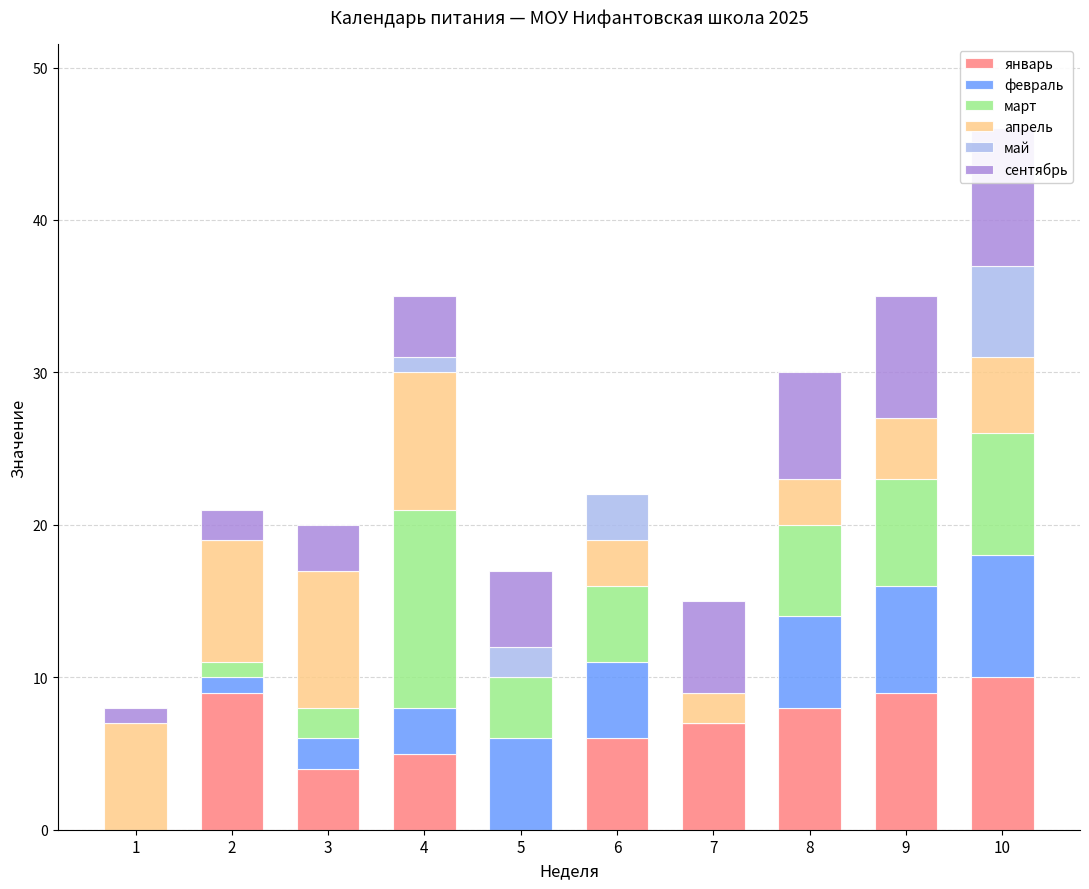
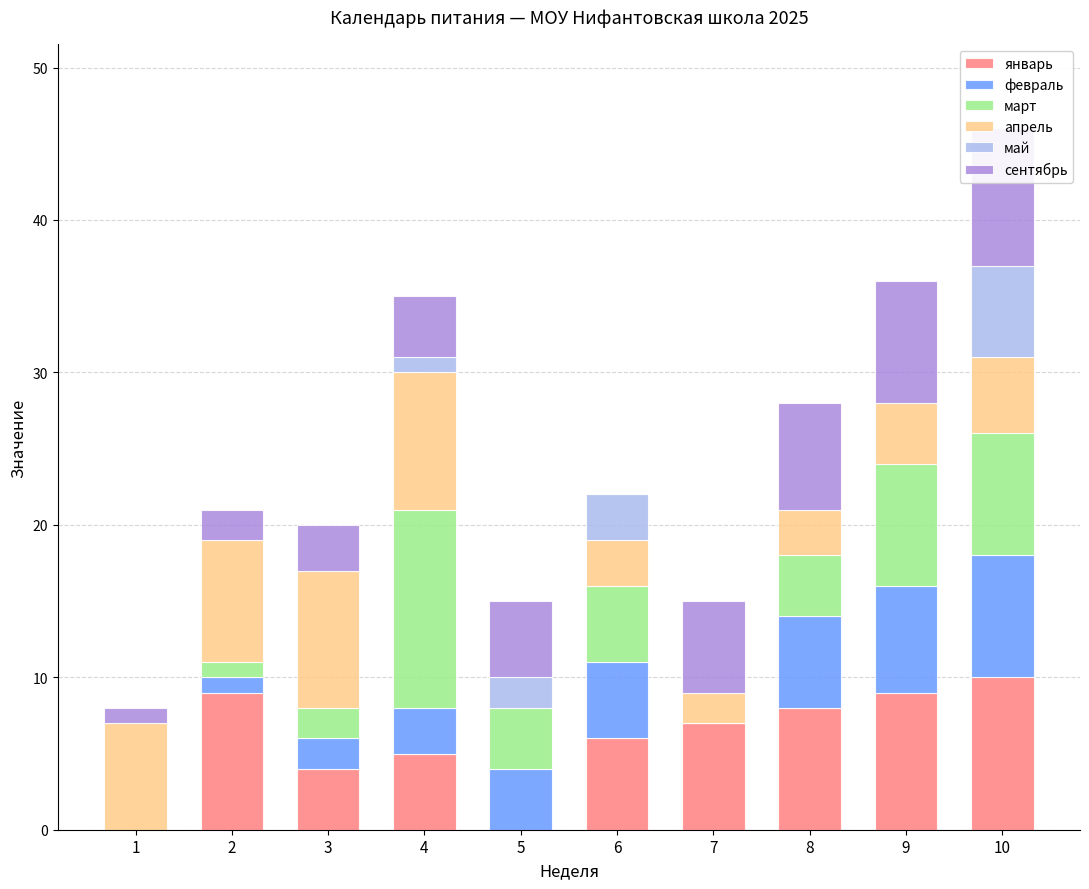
февраль, 5: 6 -> 4
март, 8: 6 -> 4
март, 9: 7 -> 8
